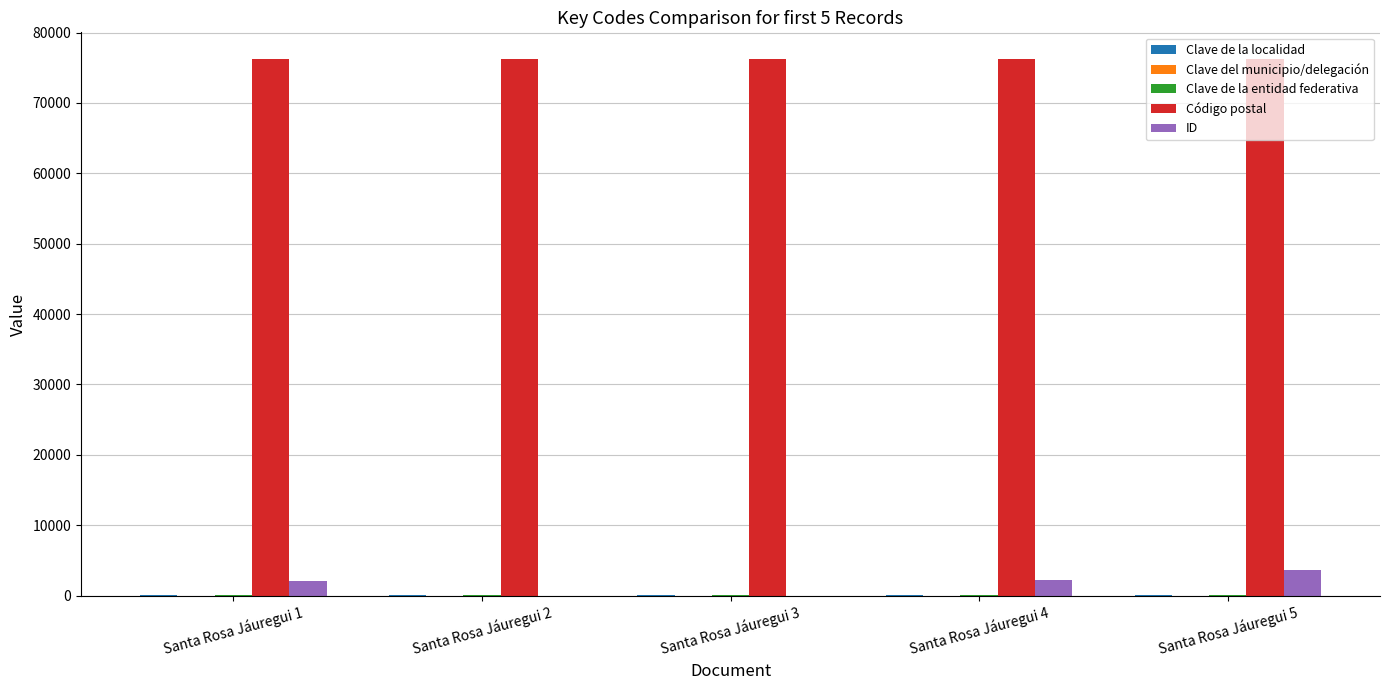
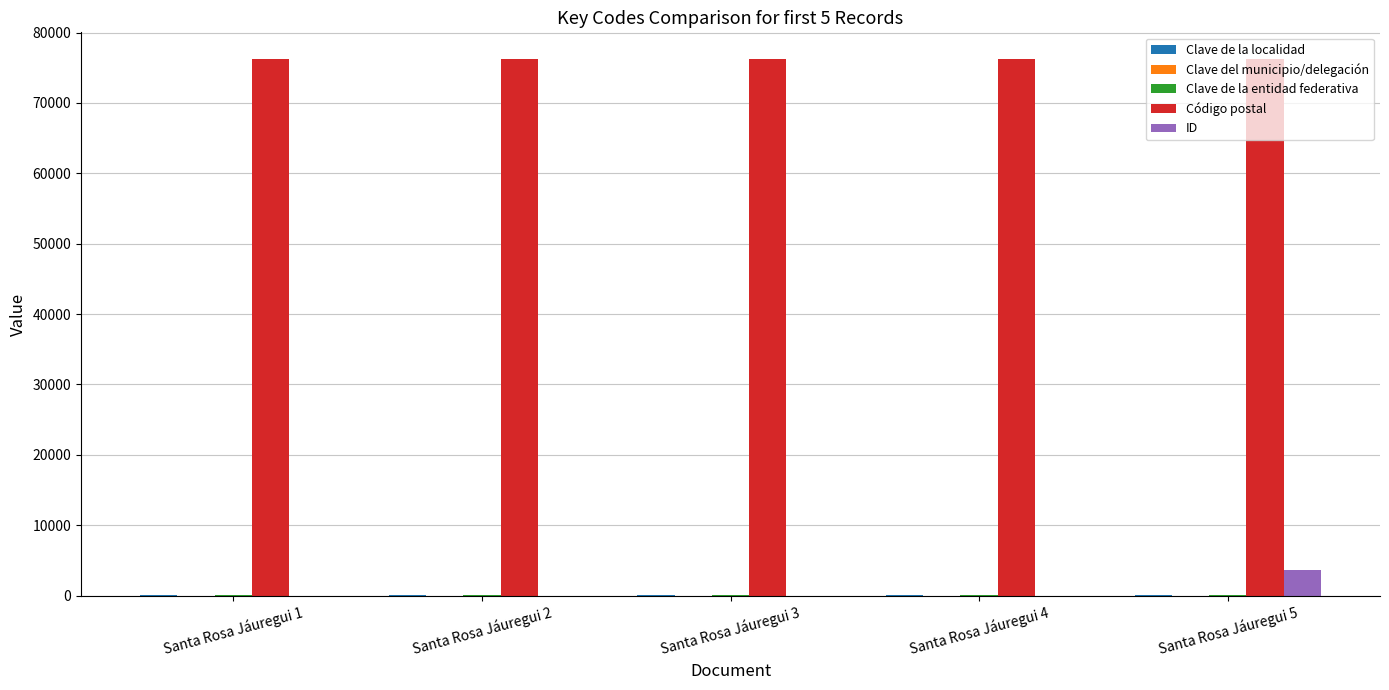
ID, Santa Rosa Jáuregui 1: 2000 -> 0
ID, Santa Rosa Jáuregui 4: 2000 -> 0
